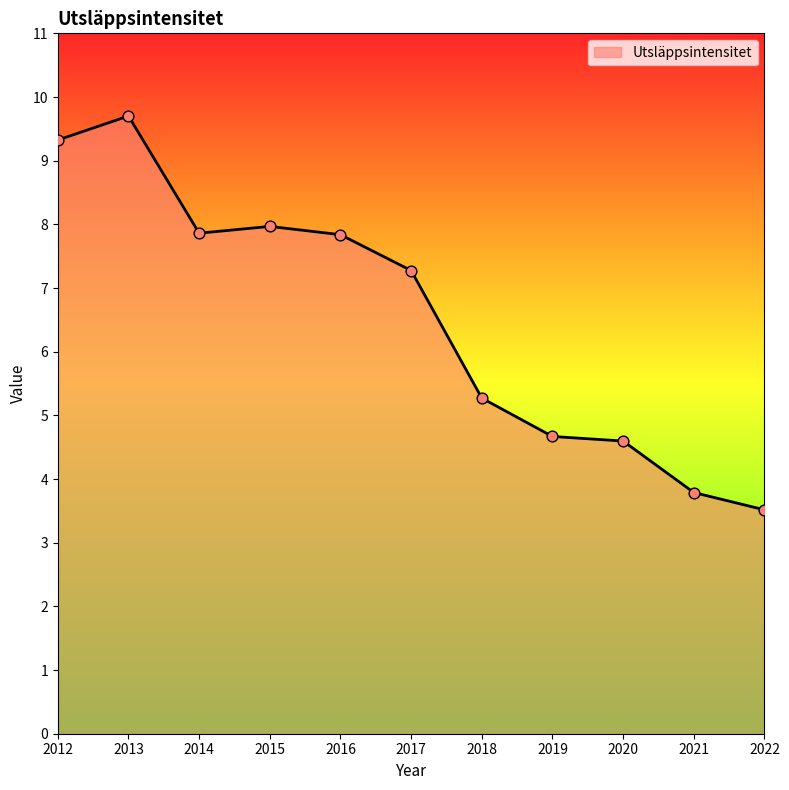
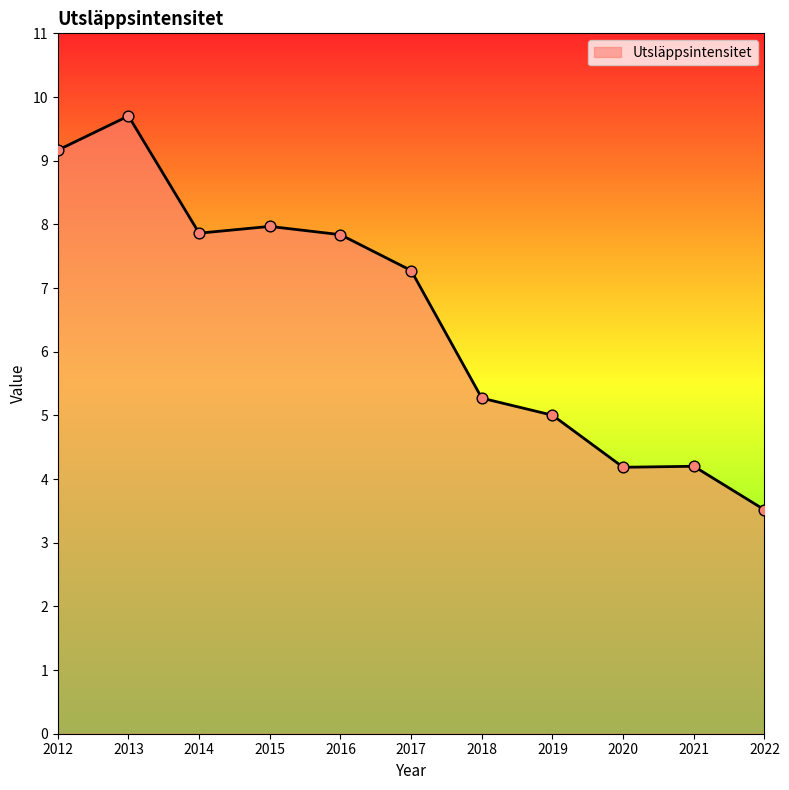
2012: 9.3 -> 9.2
2019: 4.7 -> 5.0
2020: 4.6 -> 4.2
2021: 3.8 -> 4.2
